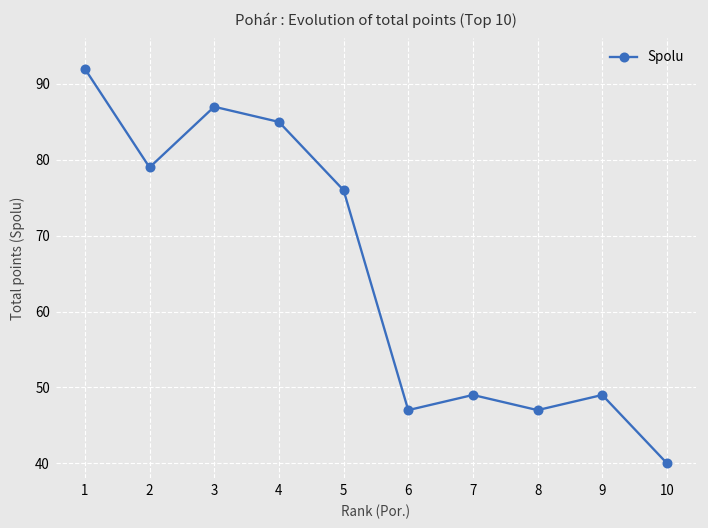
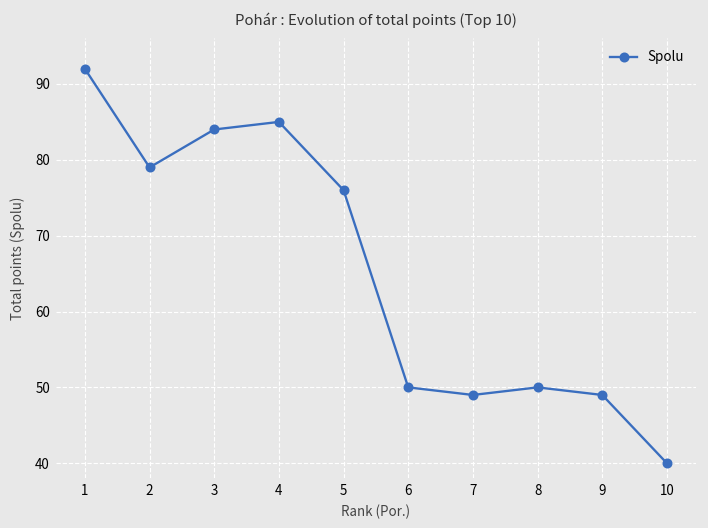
3: 87 -> 84
6: 47 -> 50
8: 47 -> 50
